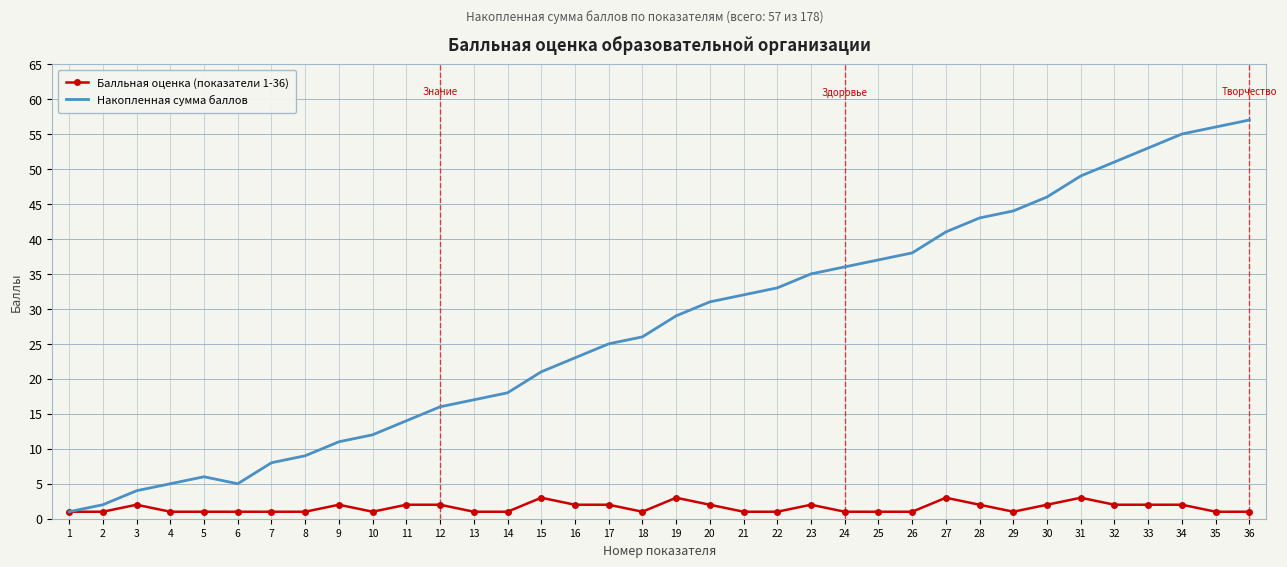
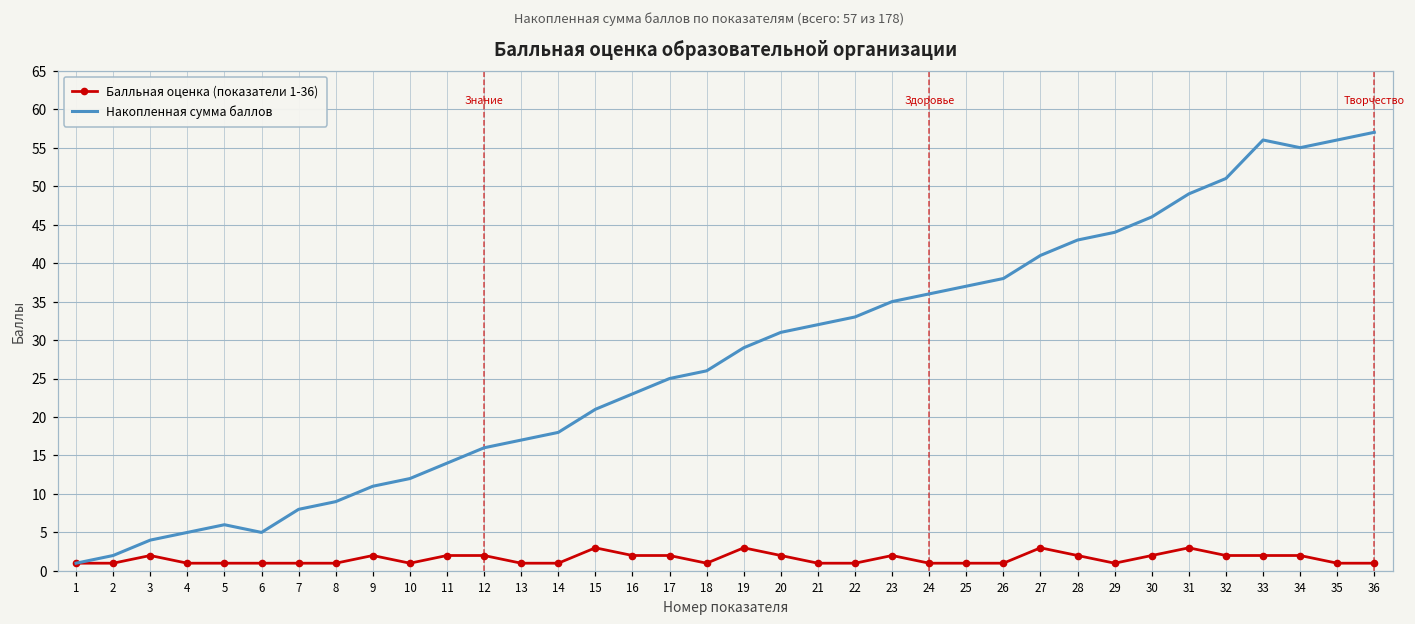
Накопленная сумма баллов, 33: 53 -> 56
